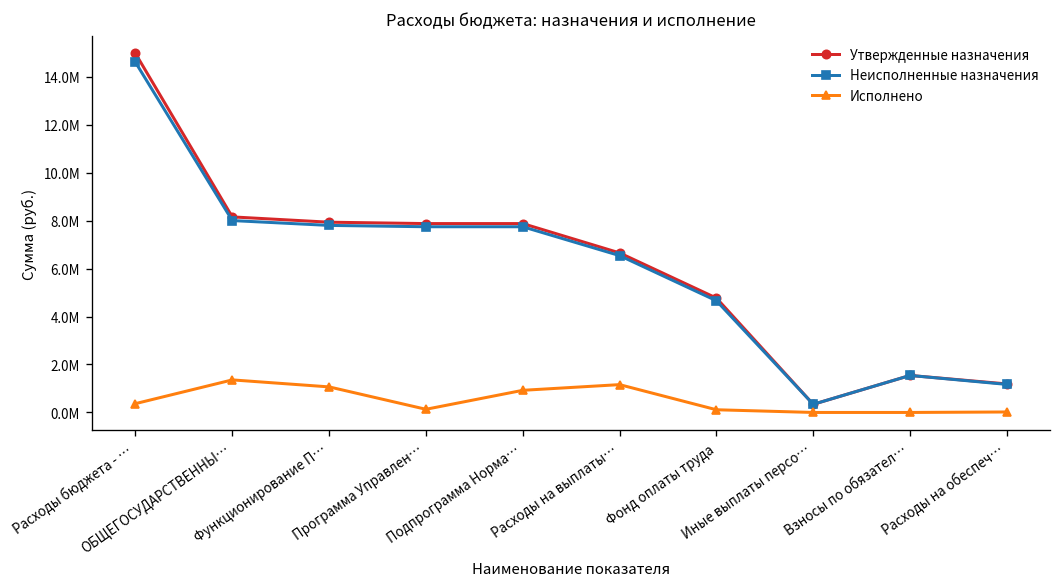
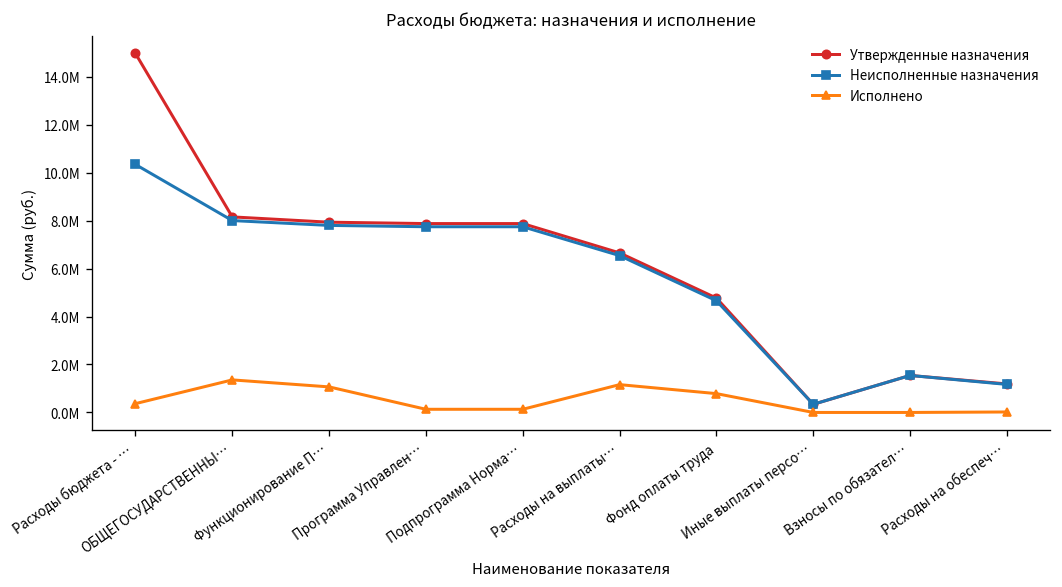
Неисполненные назначения, Расходы бюджета - …: 14600000 -> 10300000
Исполнено, Подпрограмма Норма…: 900000 -> 100000
Исполнено, Фонд оплаты труда: 100000 -> 800000
